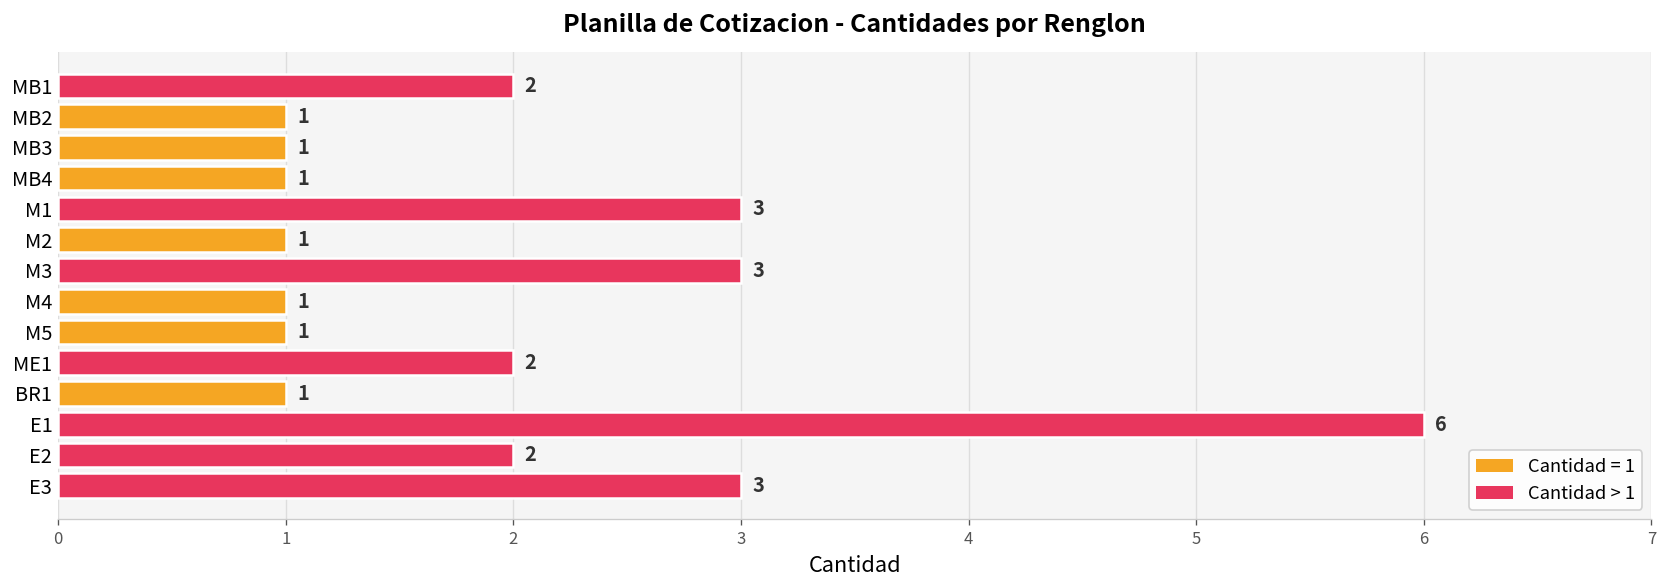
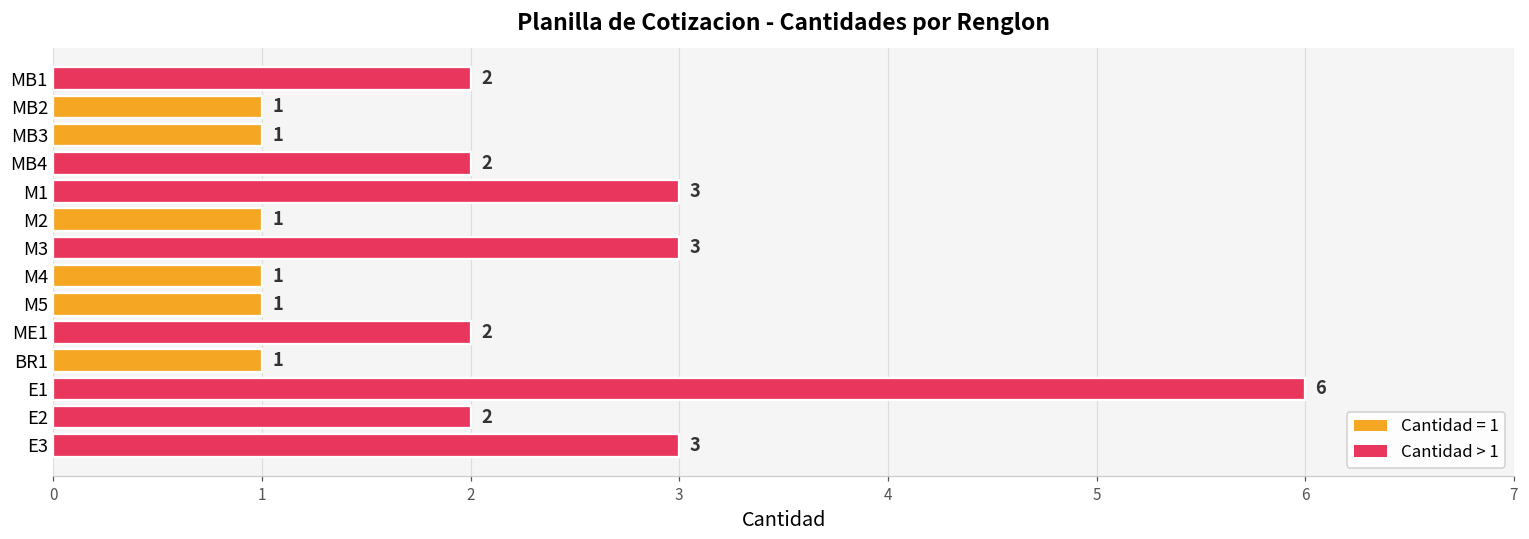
MB4: 1 -> 2
